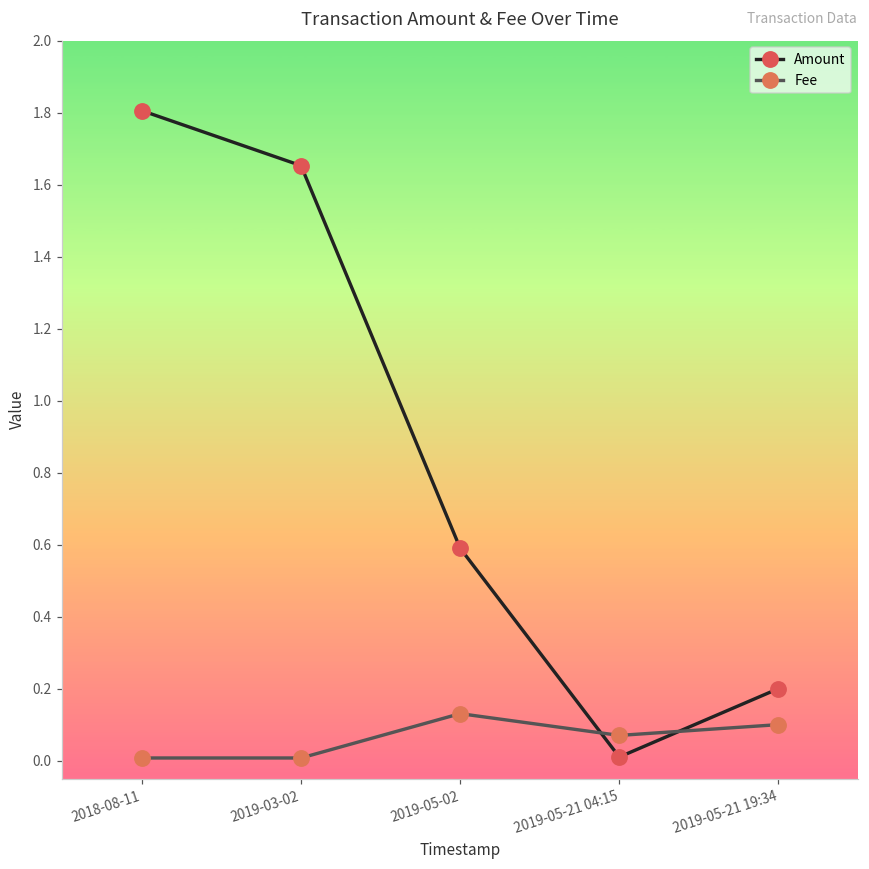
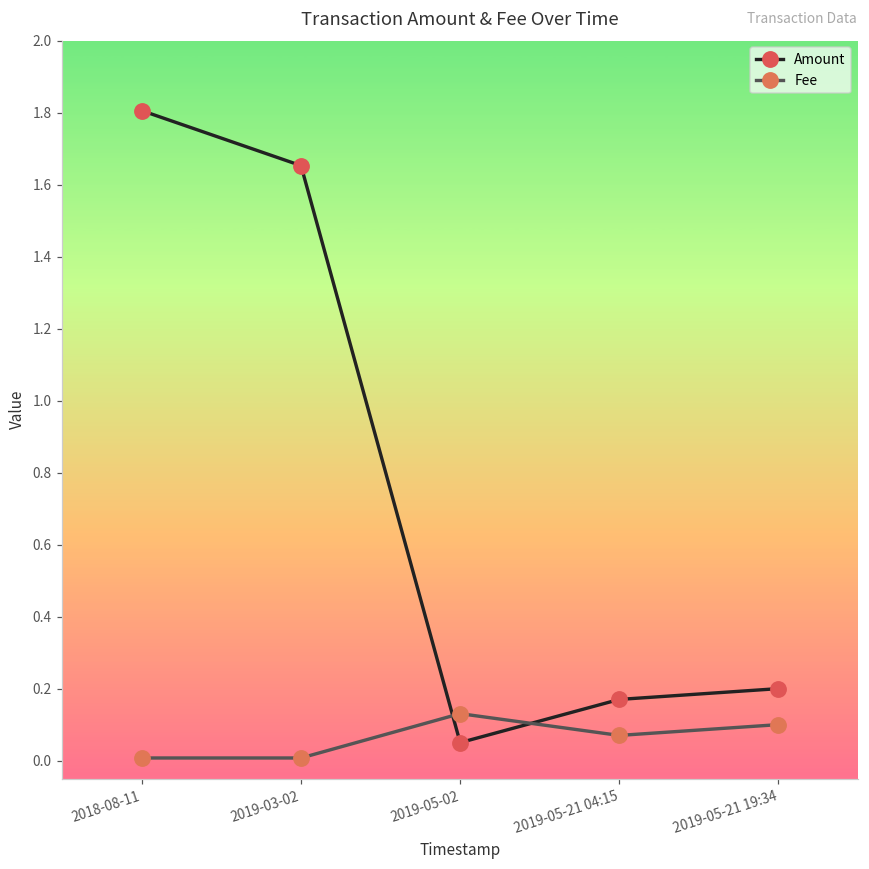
Amount, 2019-05-02: 0.59 -> 0.05
Amount, 2019-05-21 04:15: 0.01 -> 0.17
